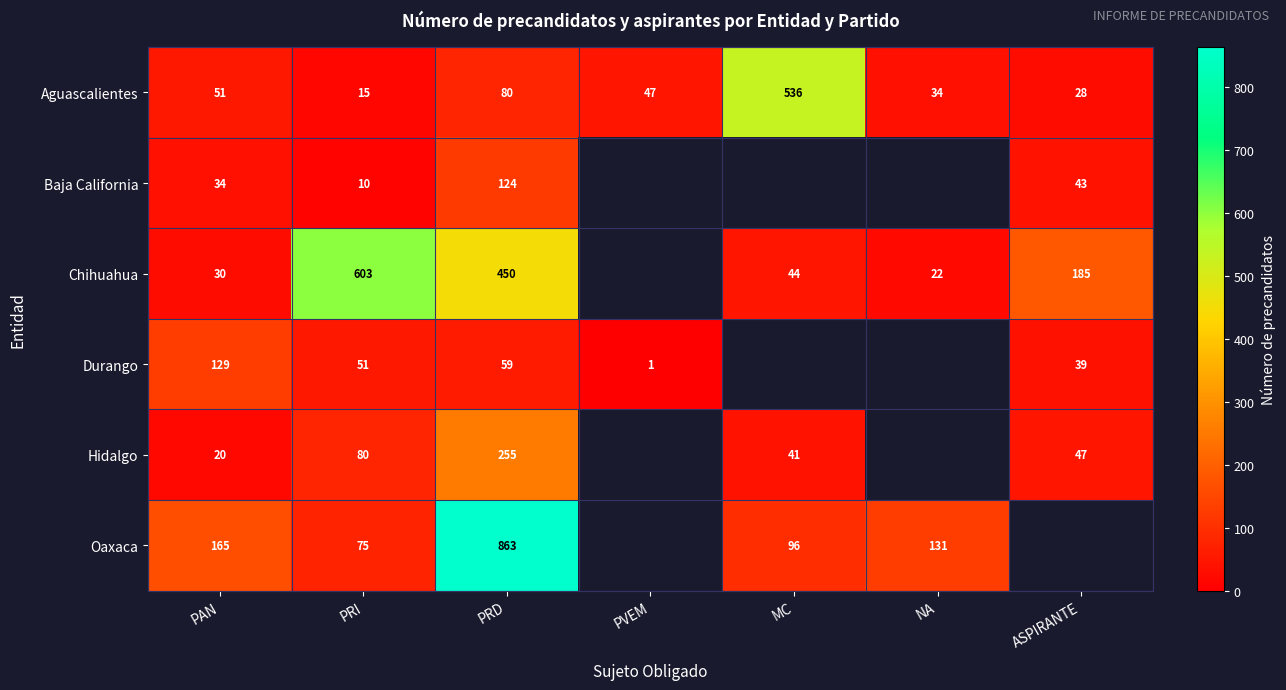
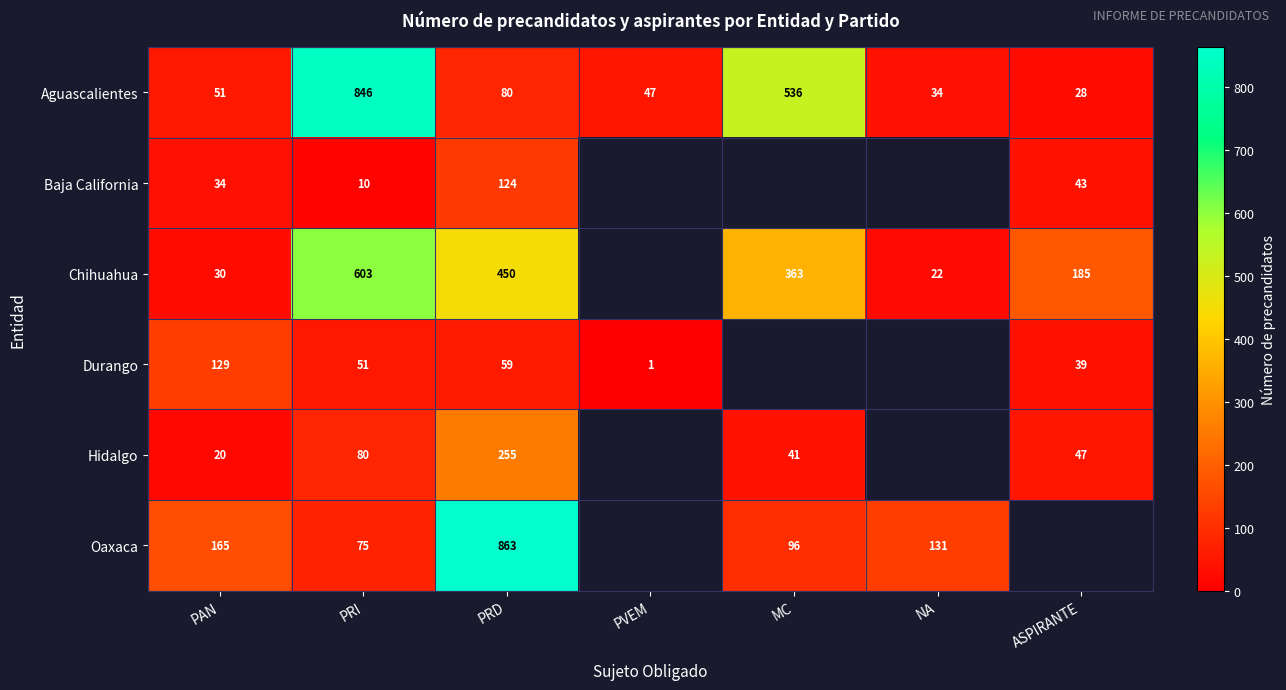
Aguascalientes, PRI: 15 -> 846
Chihuahua, MC: 44 -> 363
